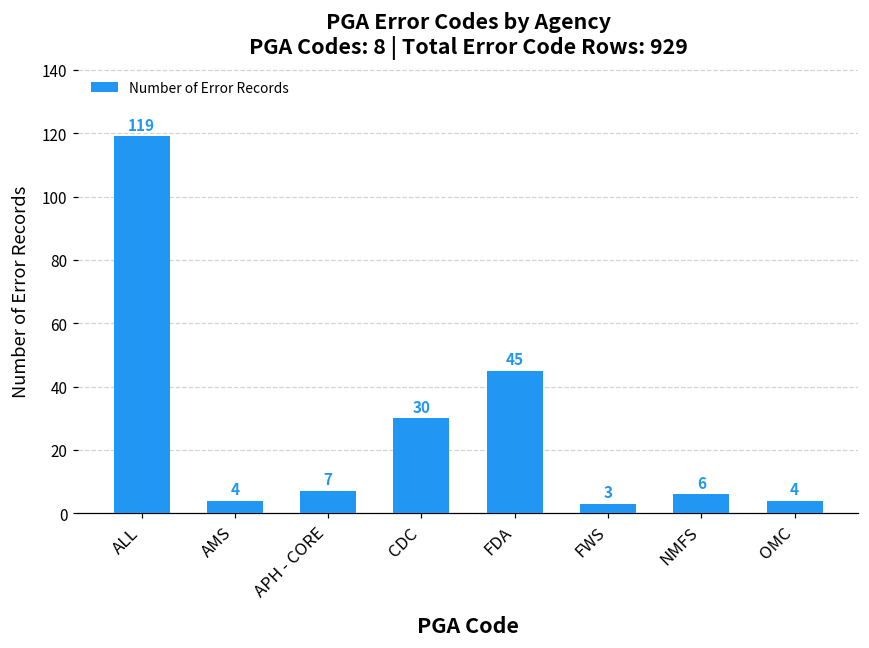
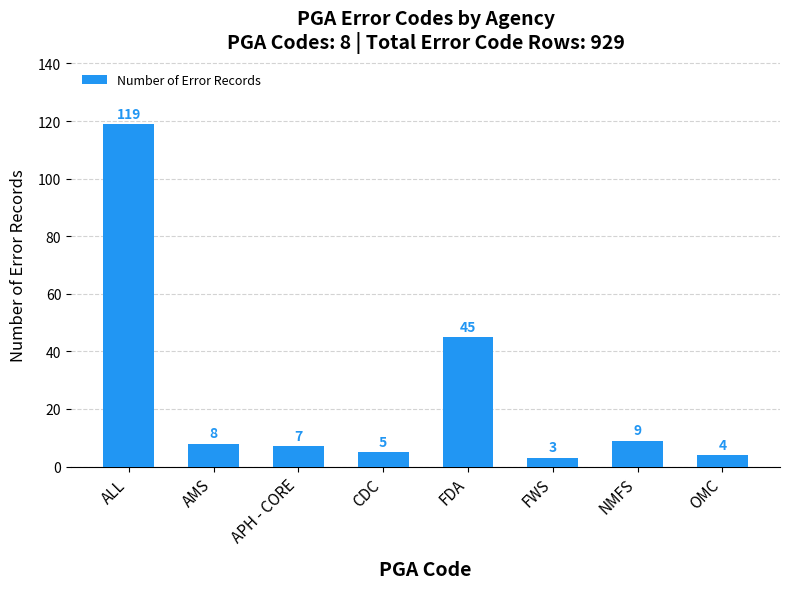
AMS: 4 -> 8
CDC: 30 -> 5
NMFS: 6 -> 9
